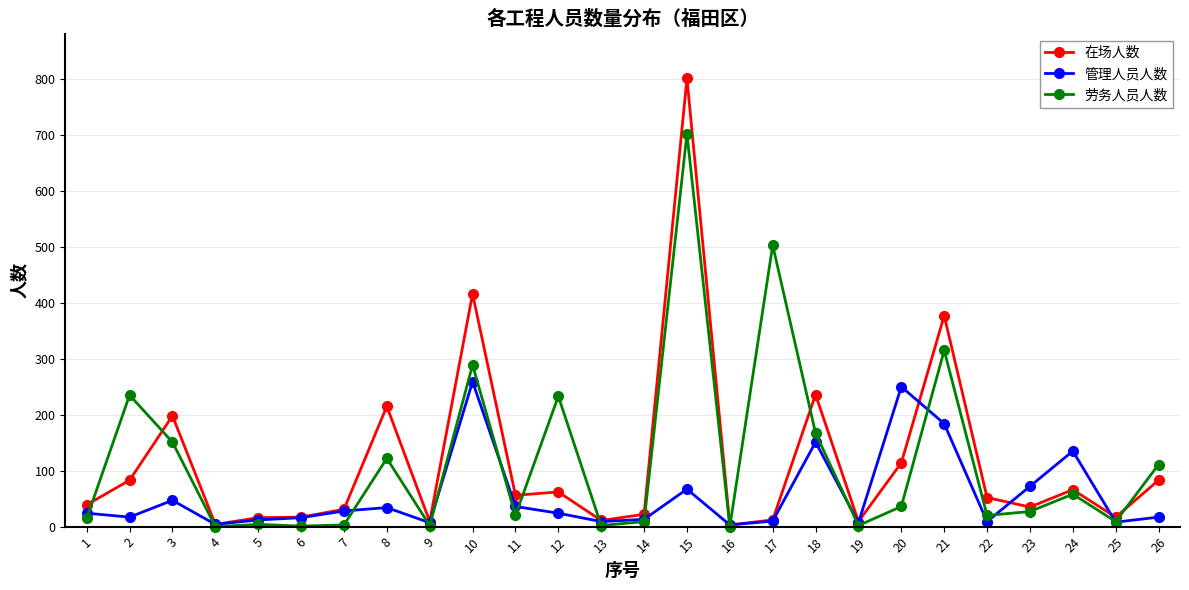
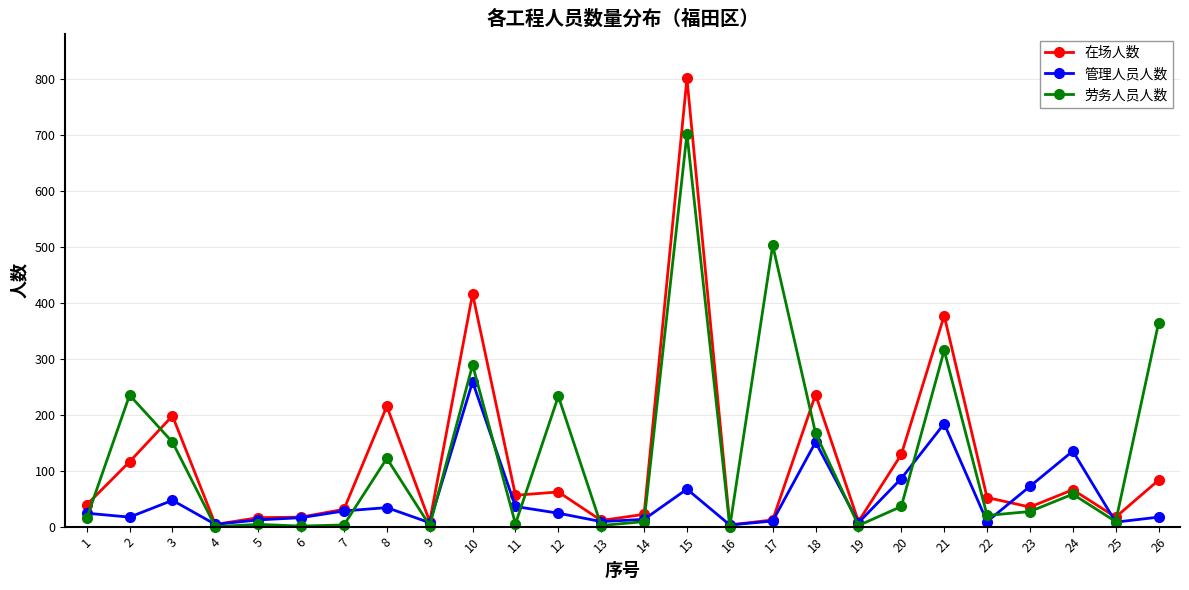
在场人数, 2: 80 -> 120
劳务人员人数, 11: 20 -> 10
在场人数, 20: 110 -> 130
管理人员人数, 20: 250 -> 90
劳务人员人数, 26: 110 -> 360
